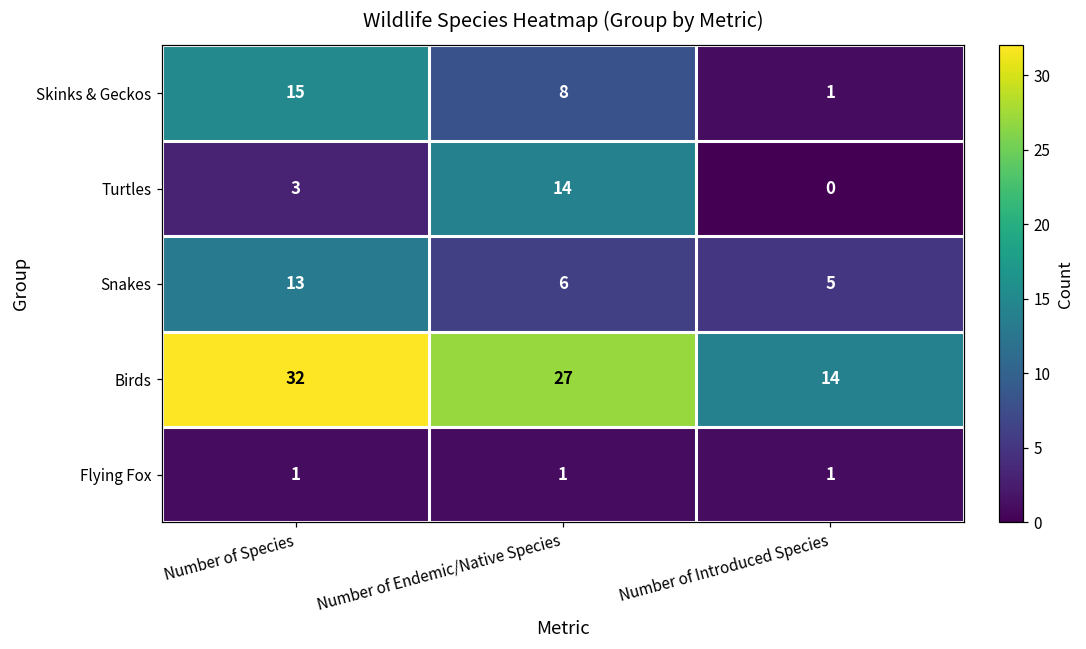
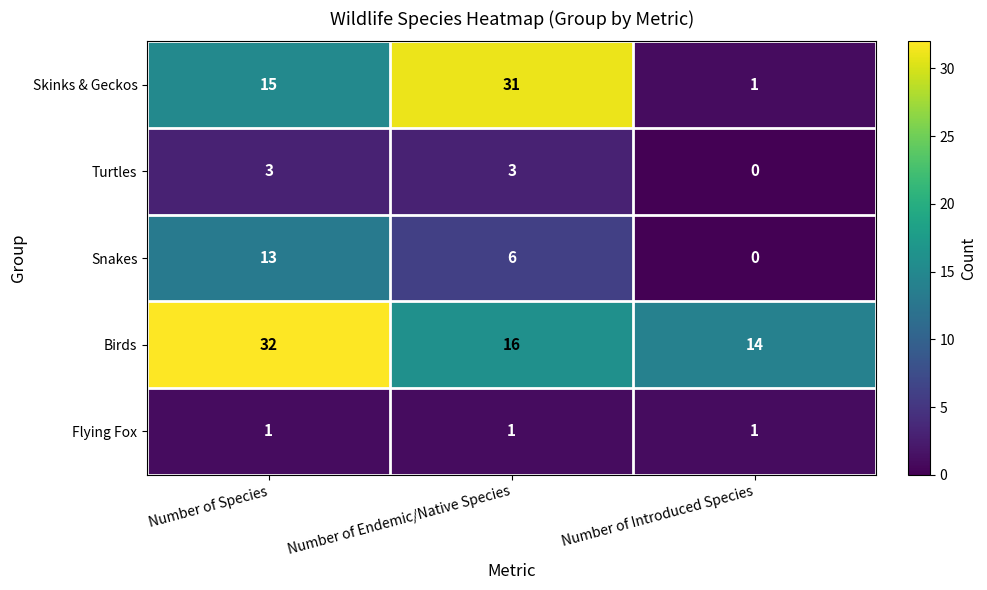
Skinks & Geckos, Number of Endemic/Native Species: 8 -> 31
Turtles, Number of Endemic/Native Species: 14 -> 3
Snakes, Number of Introduced Species: 5 -> 0
Birds, Number of Endemic/Native Species: 27 -> 16
